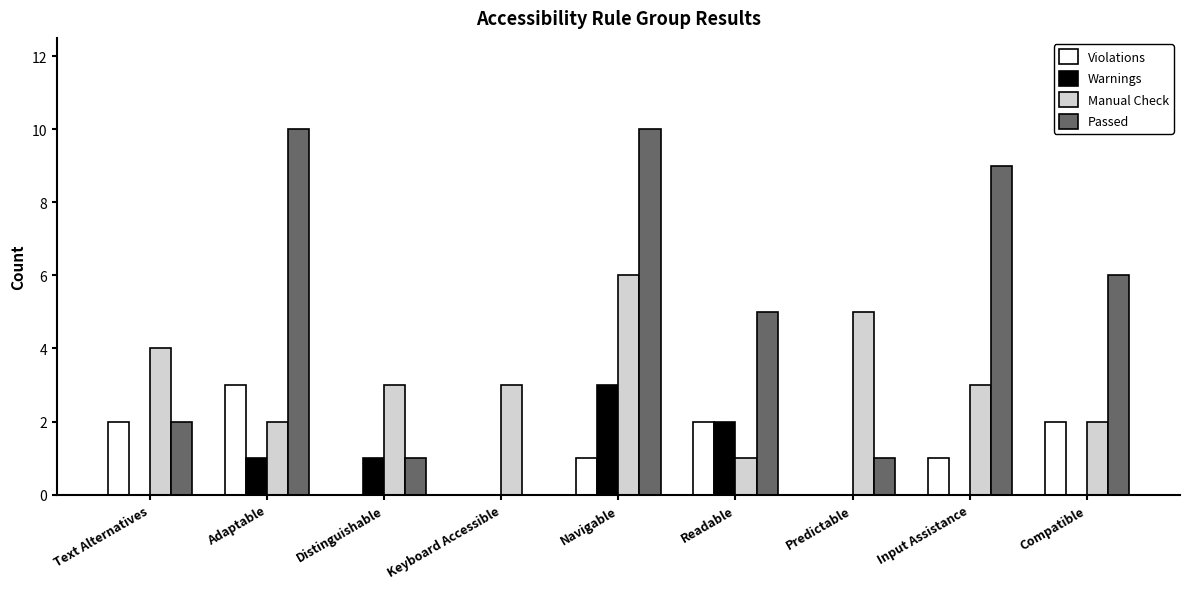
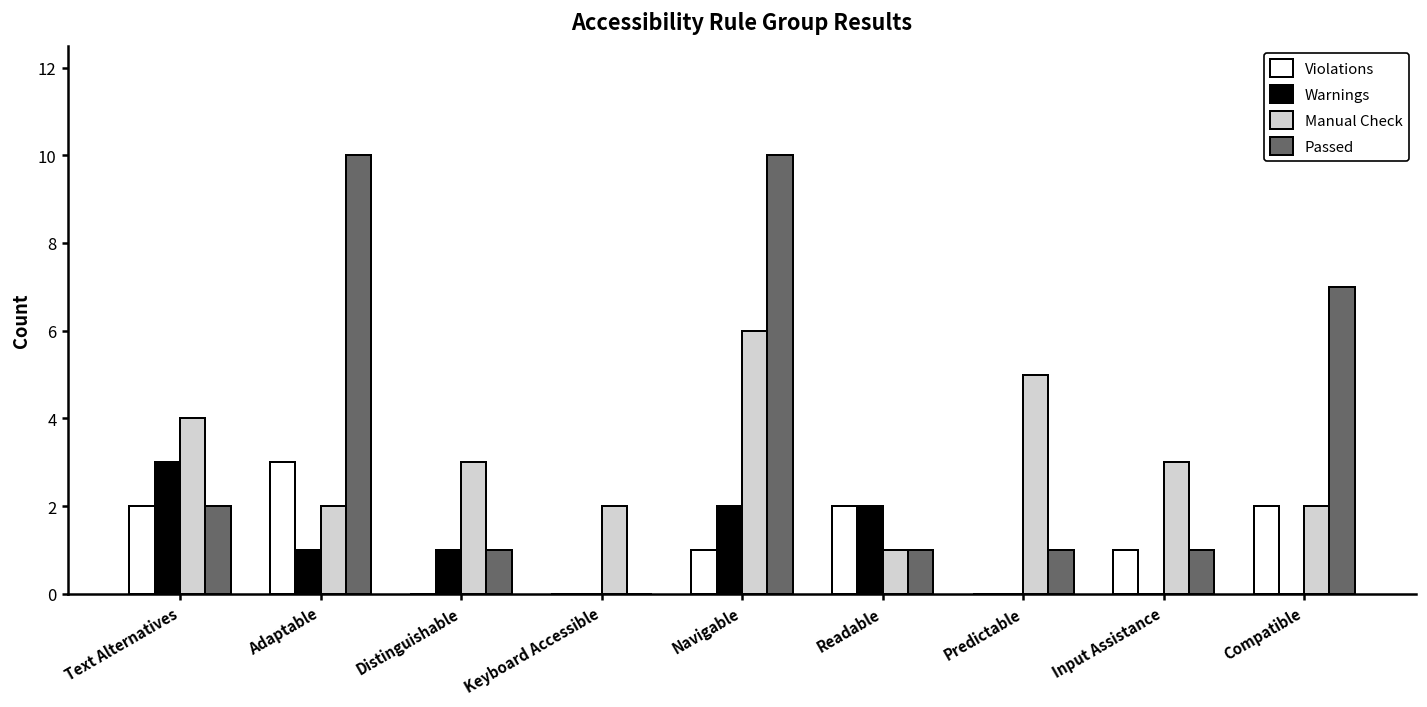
Warnings, Text Alternatives: 0 -> 3
Manual Check, Keyboard Accessible: 3 -> 2
Warnings, Navigable: 3 -> 2
Passed, Readable: 5 -> 1
Passed, Input Assistance: 9 -> 1
Passed, Compatible: 6 -> 7
